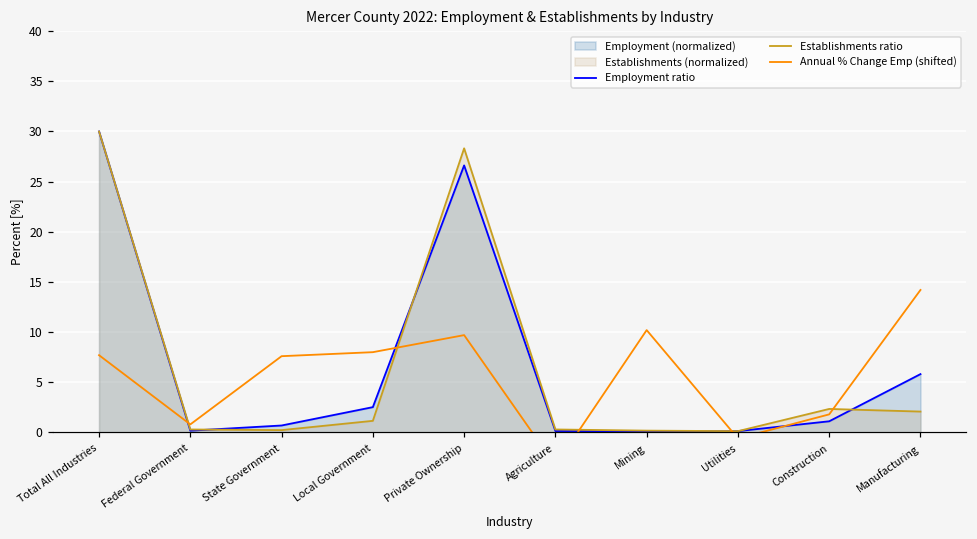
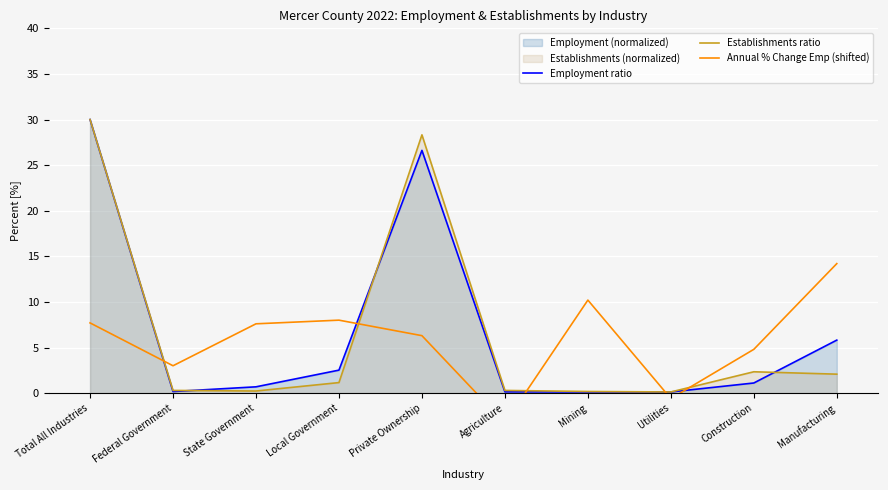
Annual % Change Emp (shifted), Federal Government: 1 -> 3
Annual % Change Emp (shifted), Private Ownership: 10 -> 6
Annual % Change Emp (shifted), Construction: 2 -> 5
